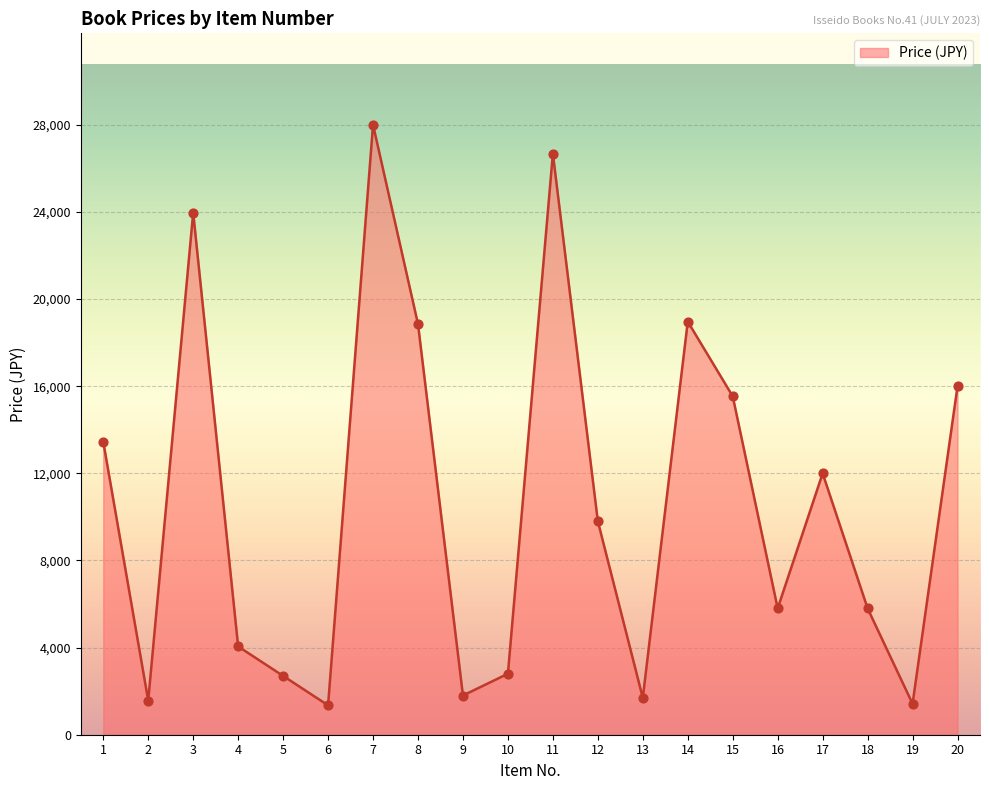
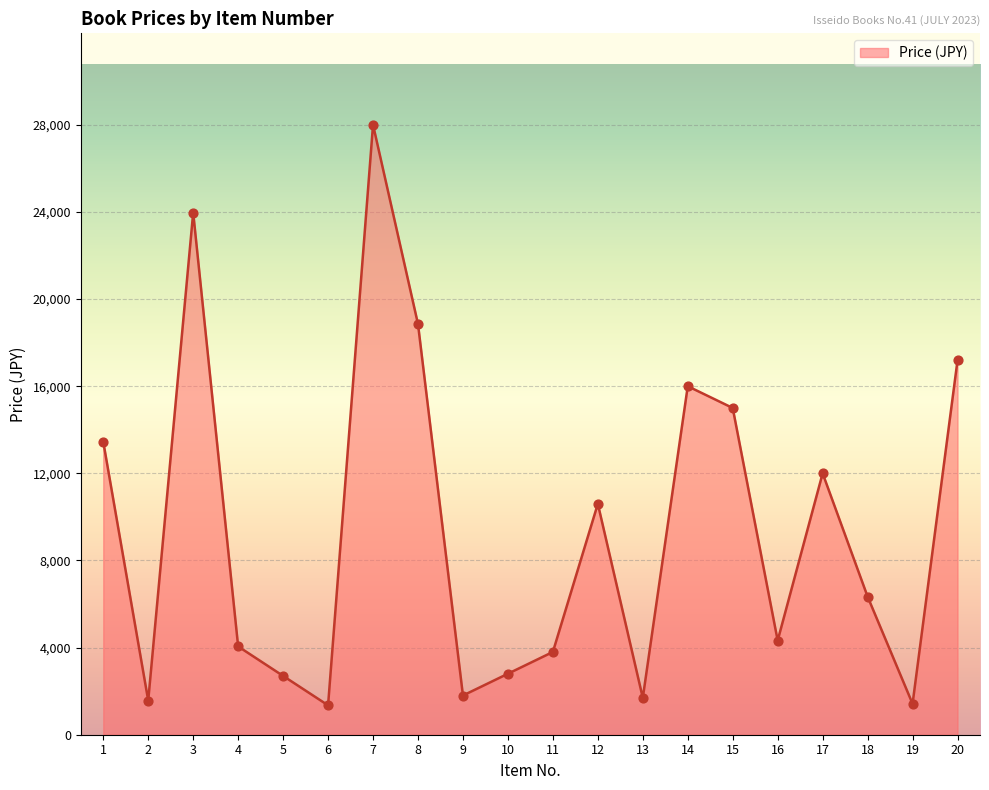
11: 26,700 -> 3,800
12: 9,800 -> 10,600
14: 19,000 -> 16,000
15: 15,500 -> 15,000
16: 5,800 -> 4,300
18: 5,800 -> 6,300
20: 16,000 -> 17,200
